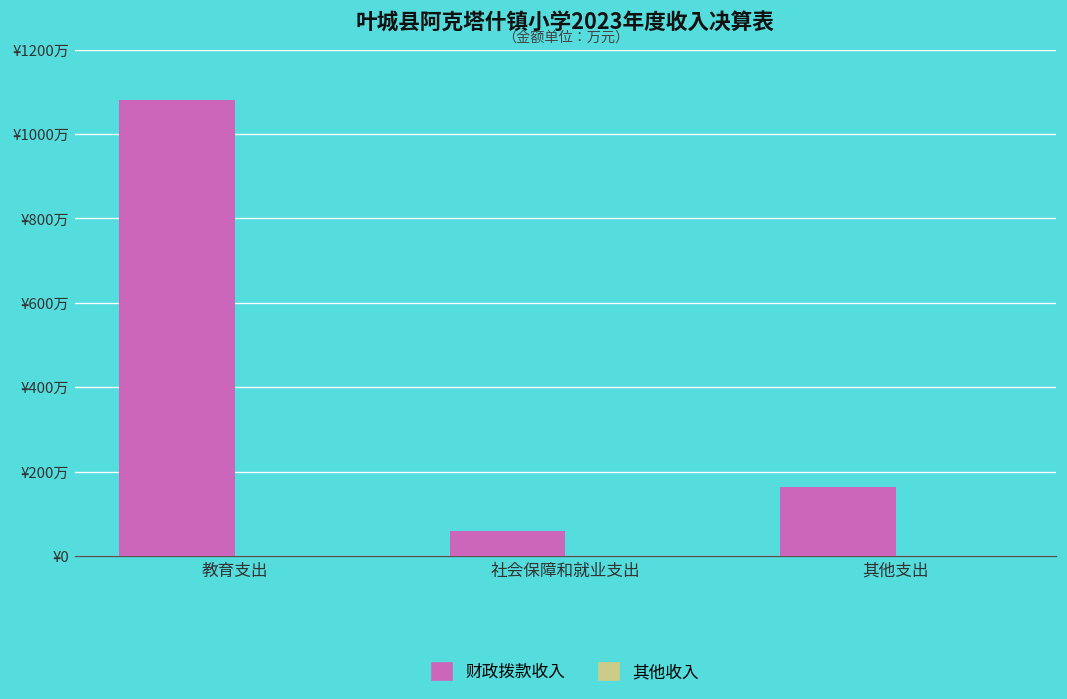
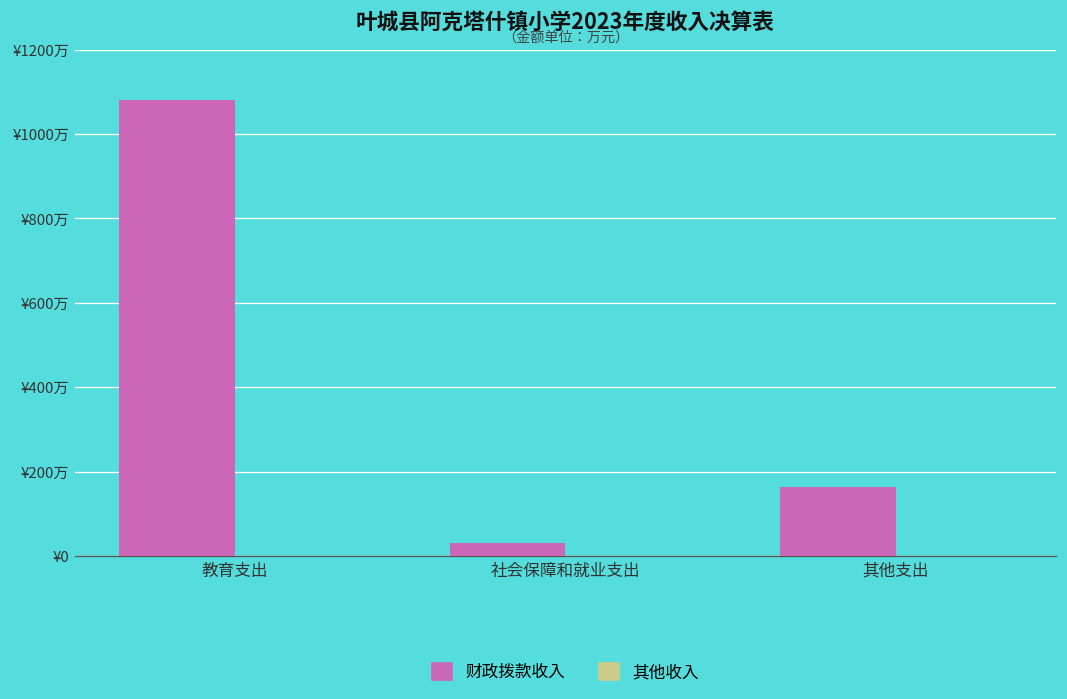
财政拨款收入, 社会保障和就业支出: ¥60万 -> ¥30万
